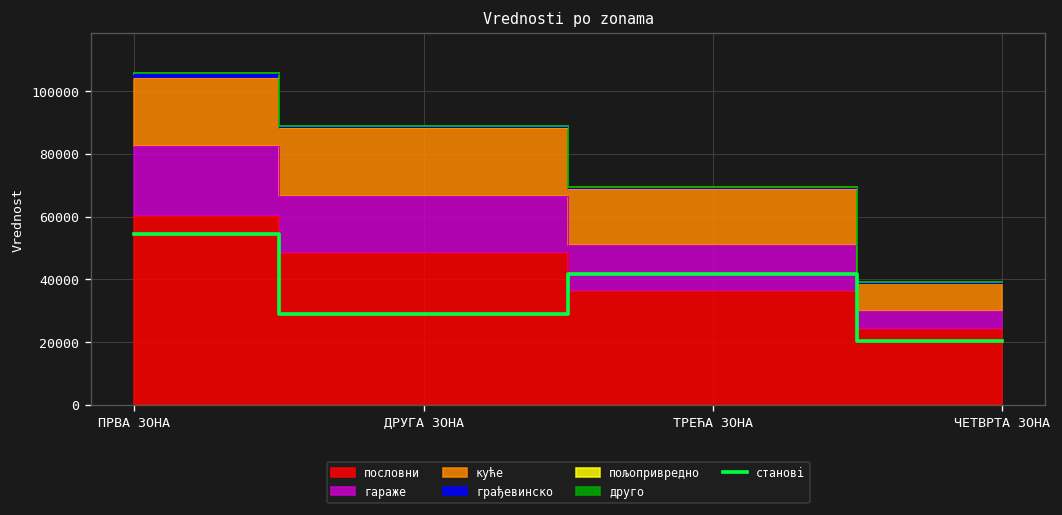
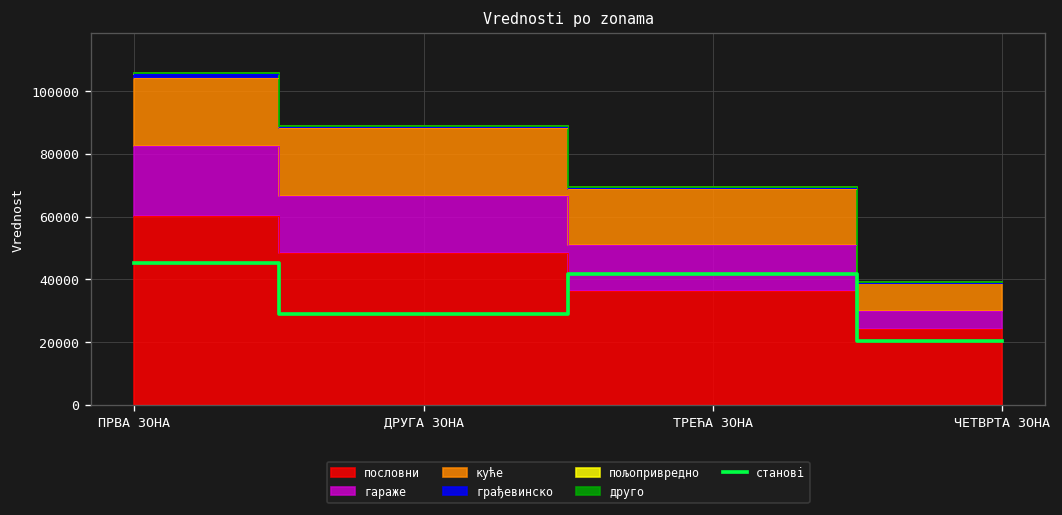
становi, ПРВА ЗОНА: 55000 -> 45000
